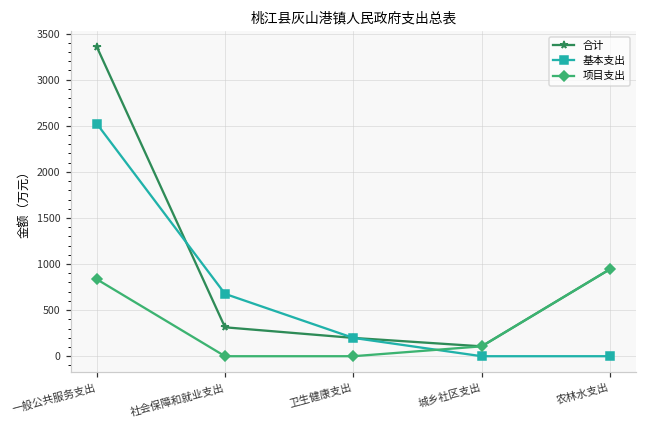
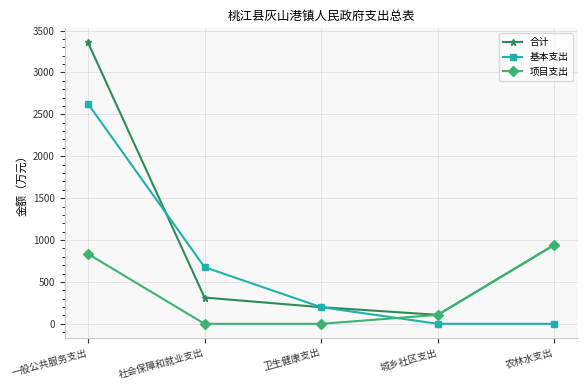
基本支出, 一般公共服务支出: 2500 -> 2600
